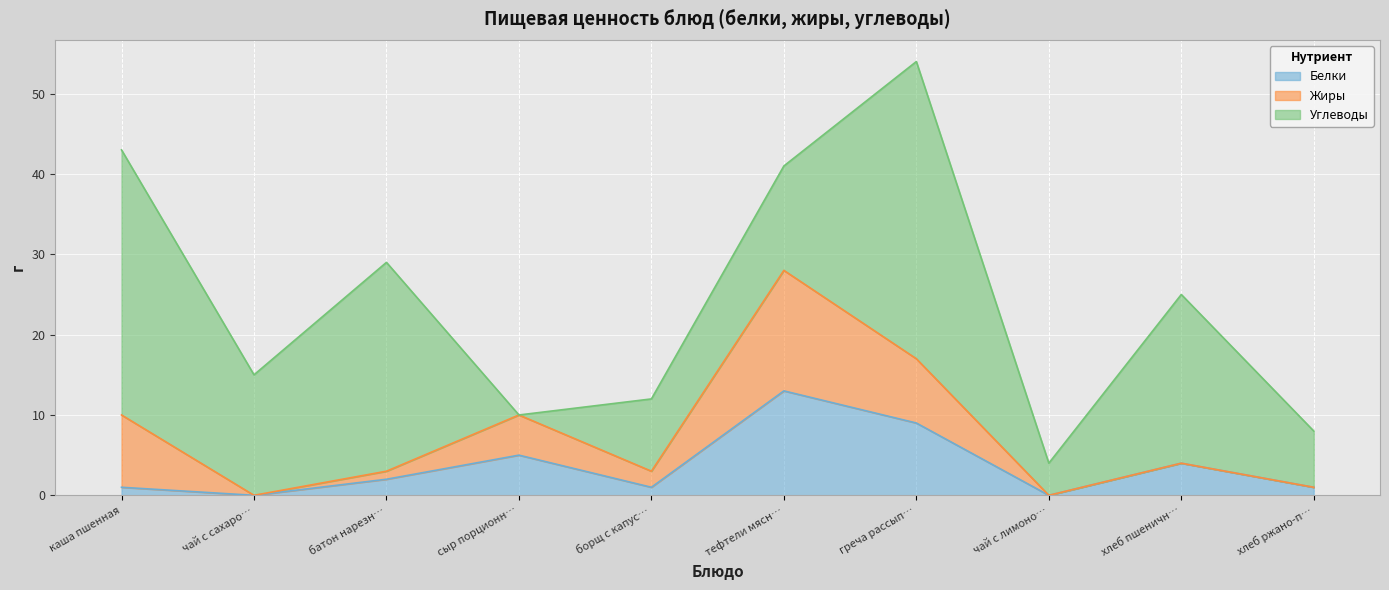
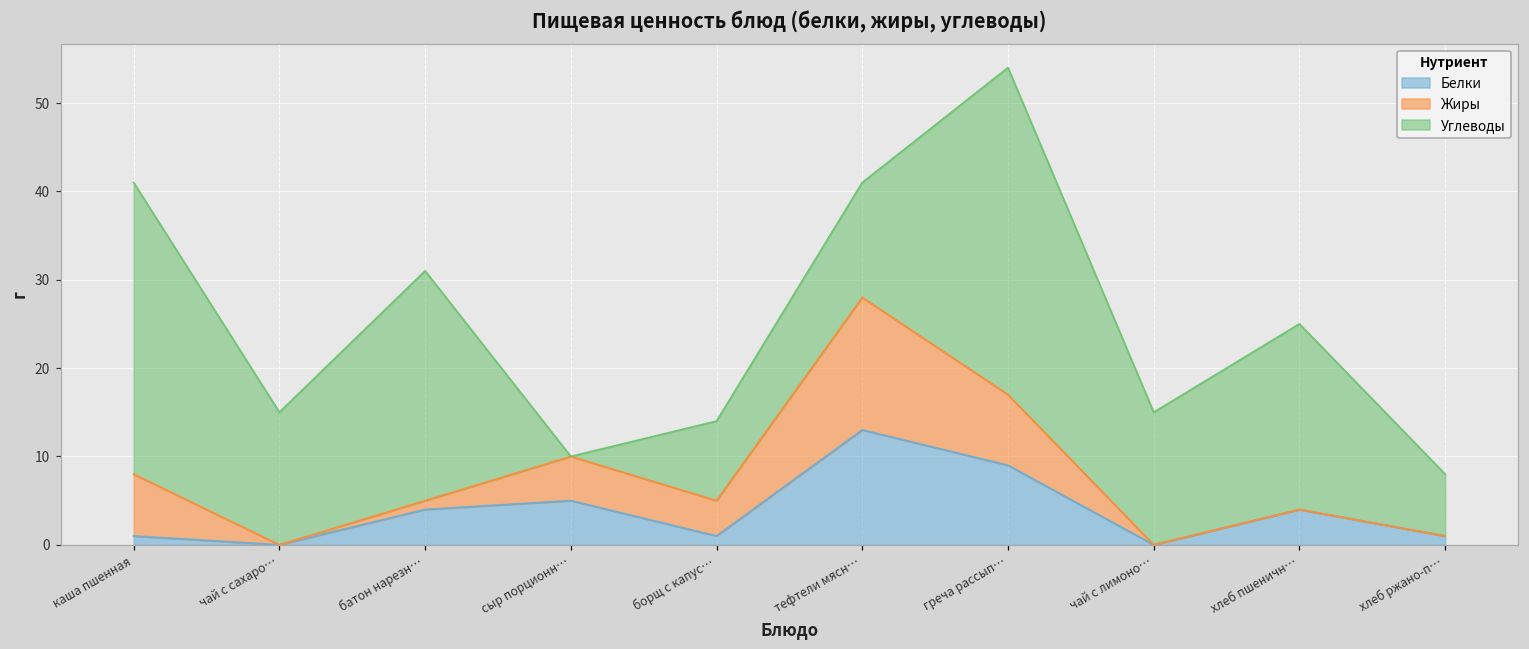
Жиры, каша пшенная: 9 -> 7
Белки, батон нарезн…: 2 -> 4
Жиры, борщ с капус…: 2 -> 4
Углеводы, чай с лимоно…: 4 -> 15
